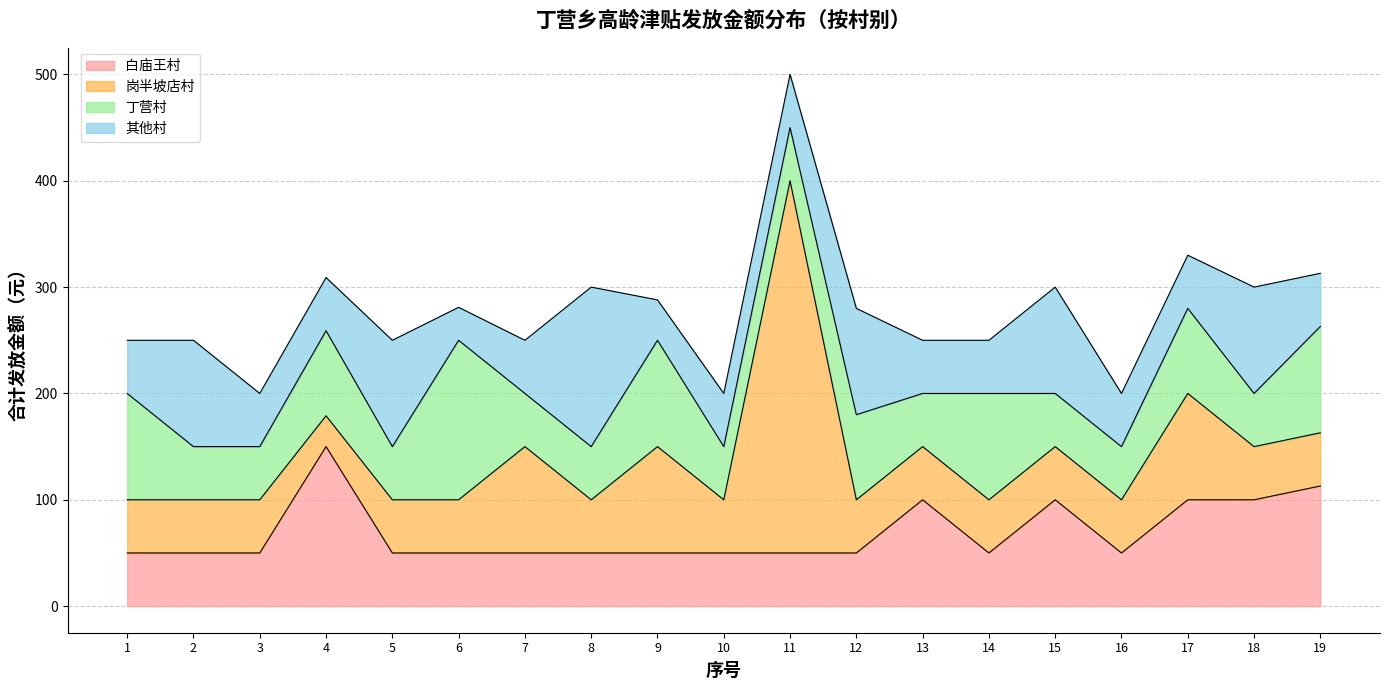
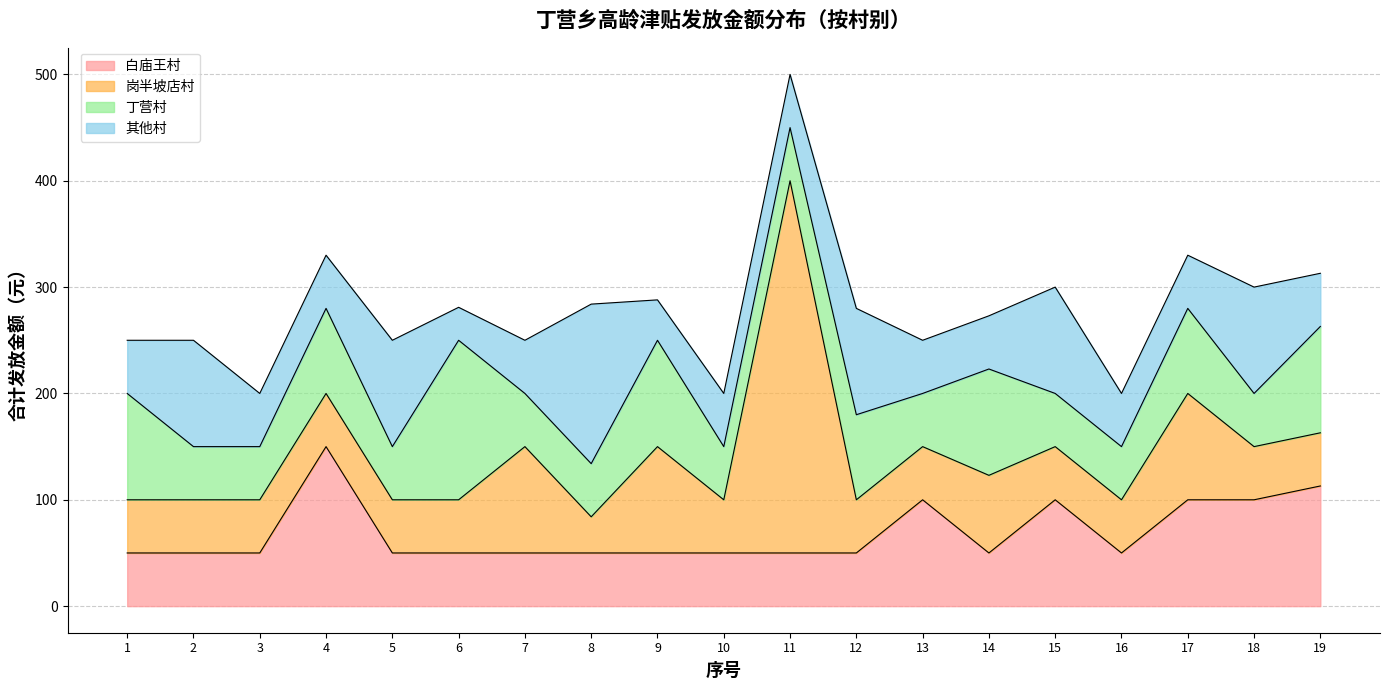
岗半坡店村, 4: 29 -> 50
岗半坡店村, 8: 50 -> 34
岗半坡店村, 14: 50 -> 73
